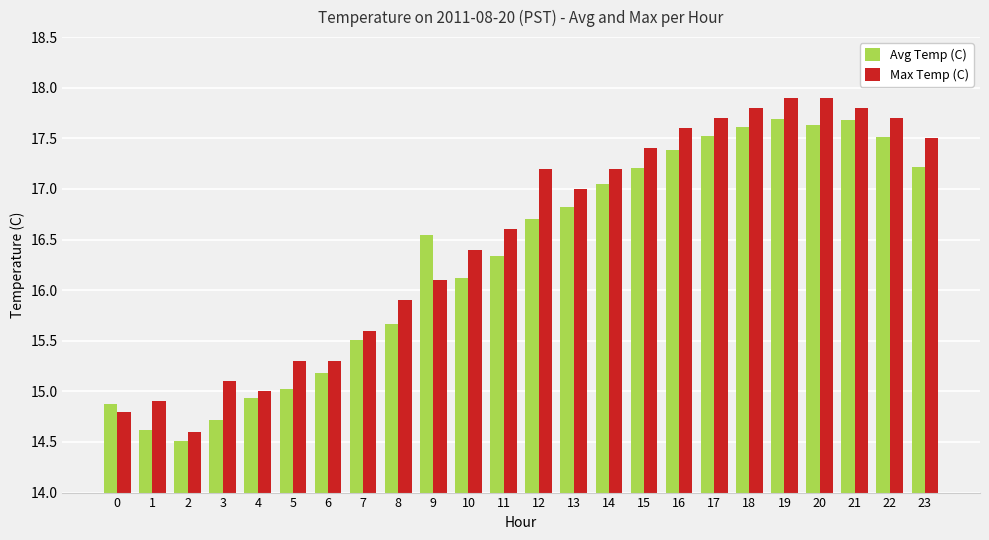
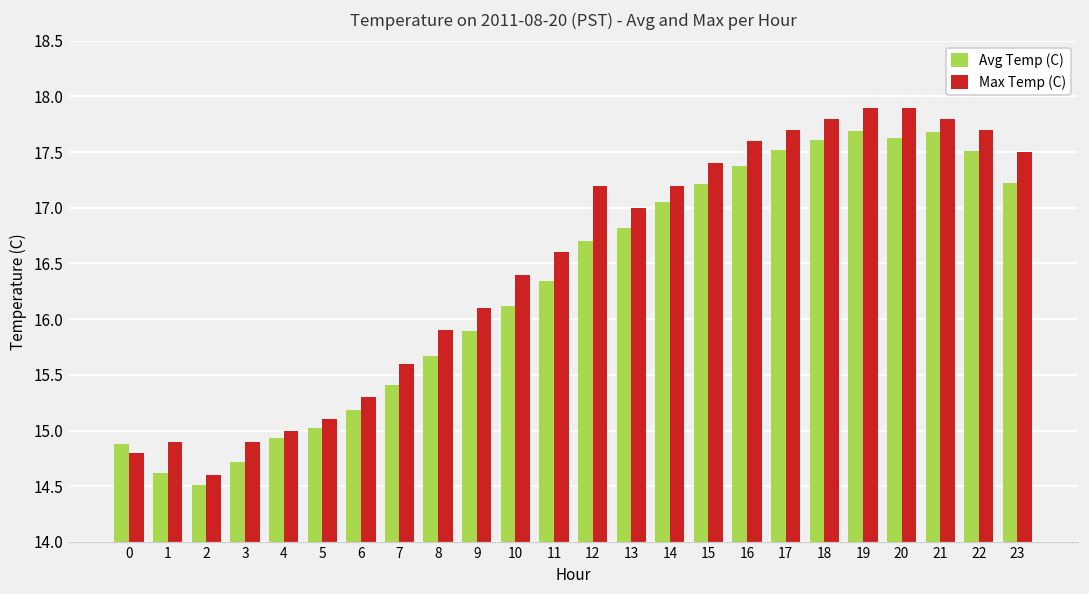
Max Temp (C), 3: 15.1 -> 14.9
Max Temp (C), 5: 15.3 -> 15.1
Avg Temp (C), 7: 15.51 -> 15.41
Avg Temp (C), 9: 16.54 -> 15.89
